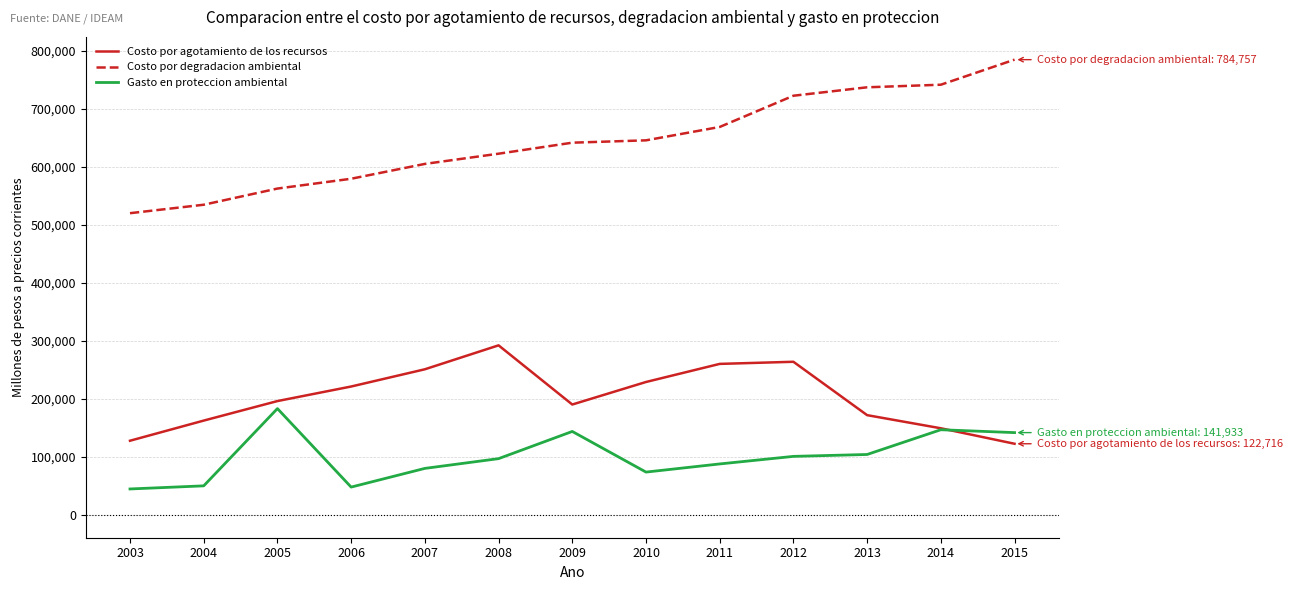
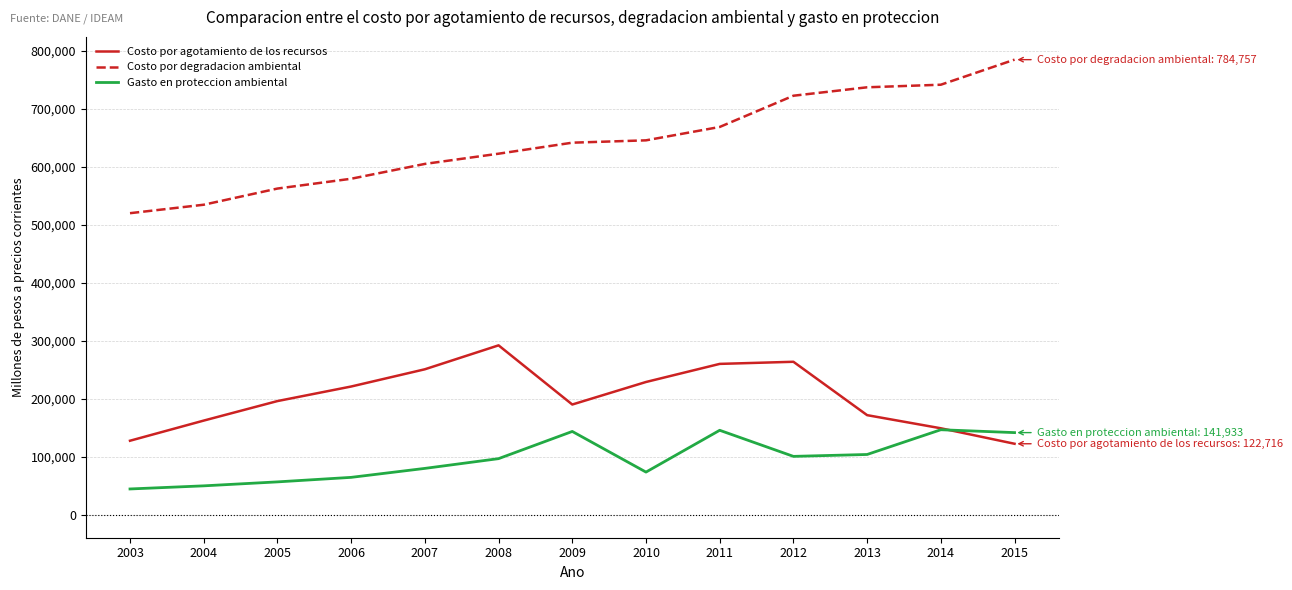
Gasto en proteccion ambiental, 2005: 180,000 -> 60,000
Gasto en proteccion ambiental, 2006: 50,000 -> 60,000
Gasto en proteccion ambiental, 2011: 90,000 -> 150,000
